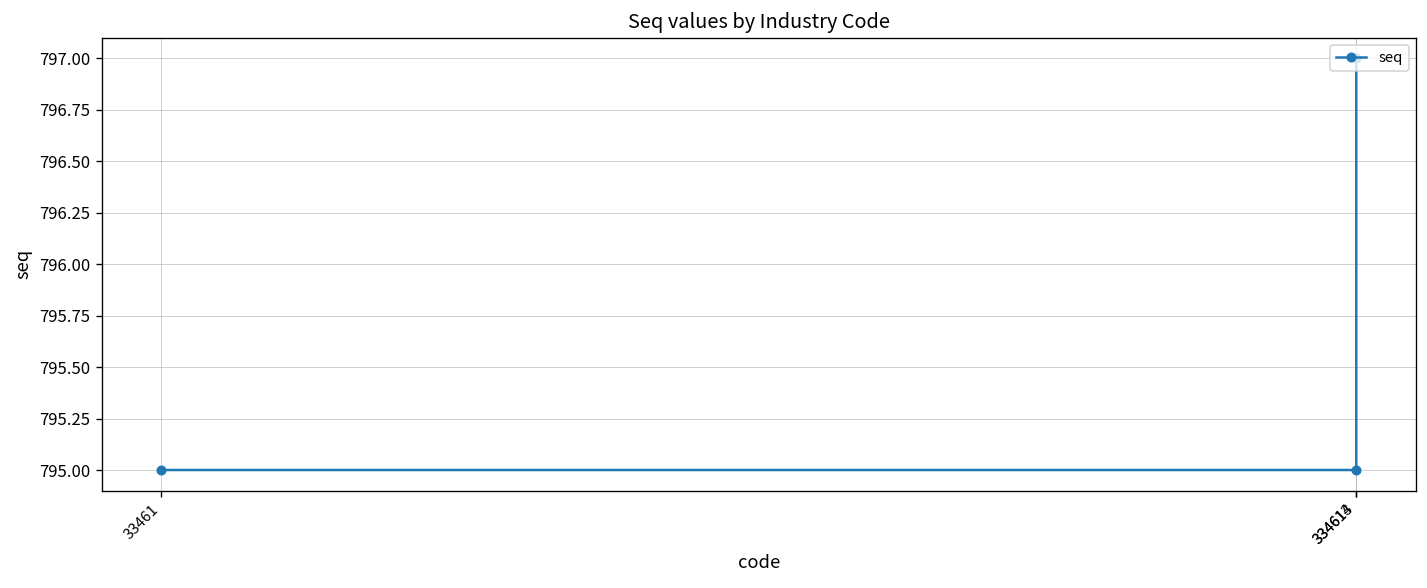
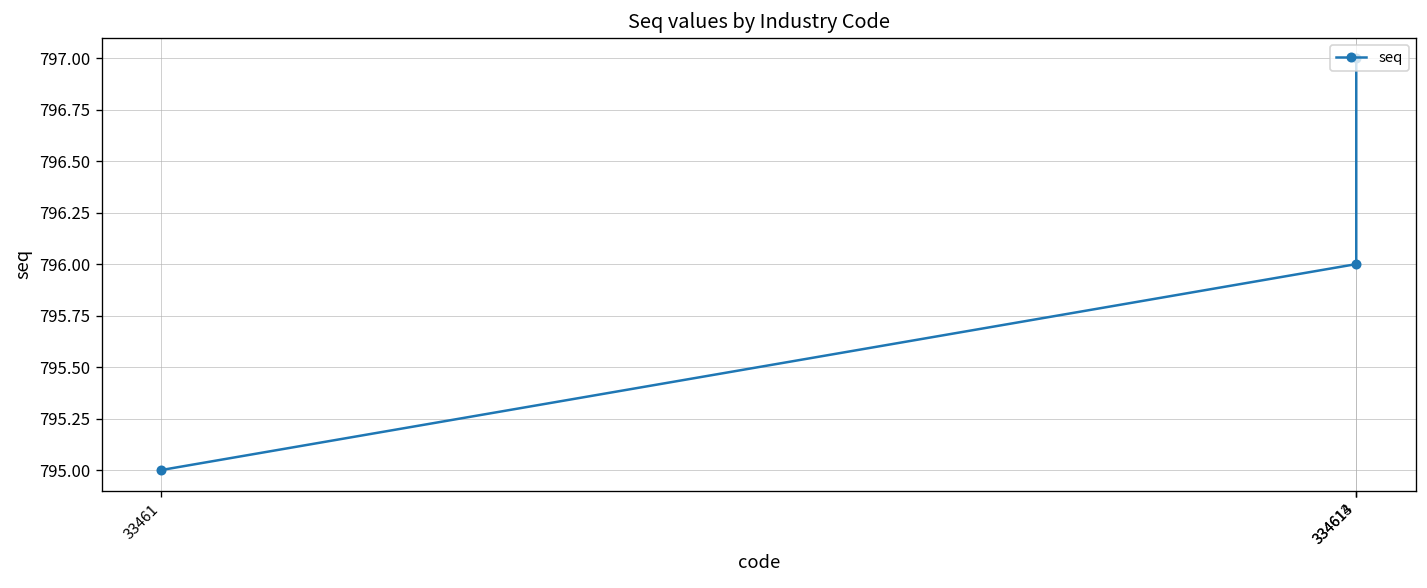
334613: 795 -> 796
